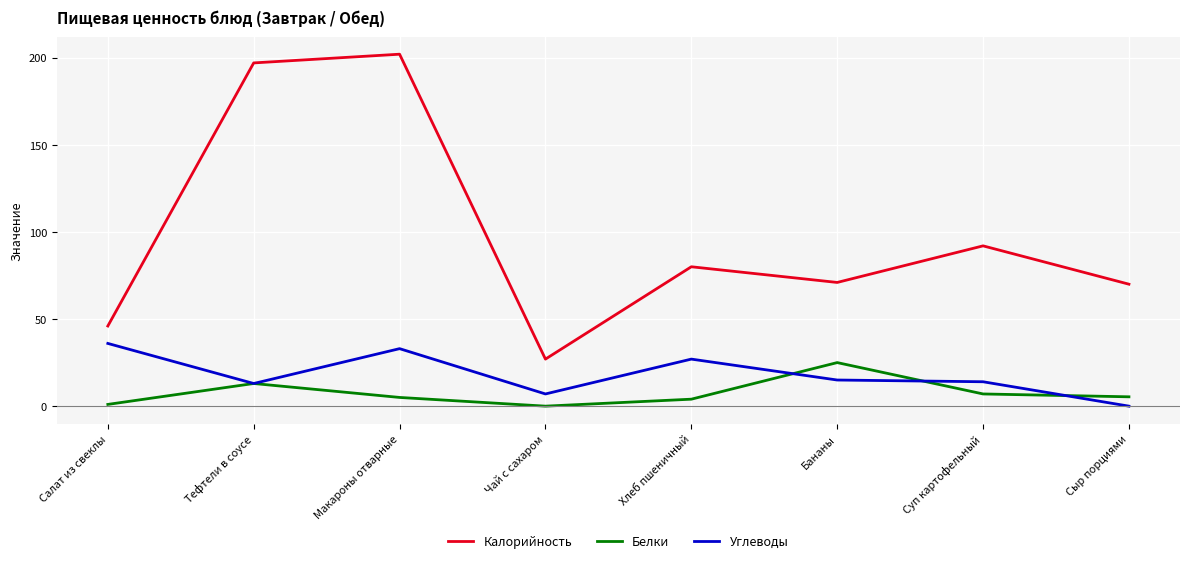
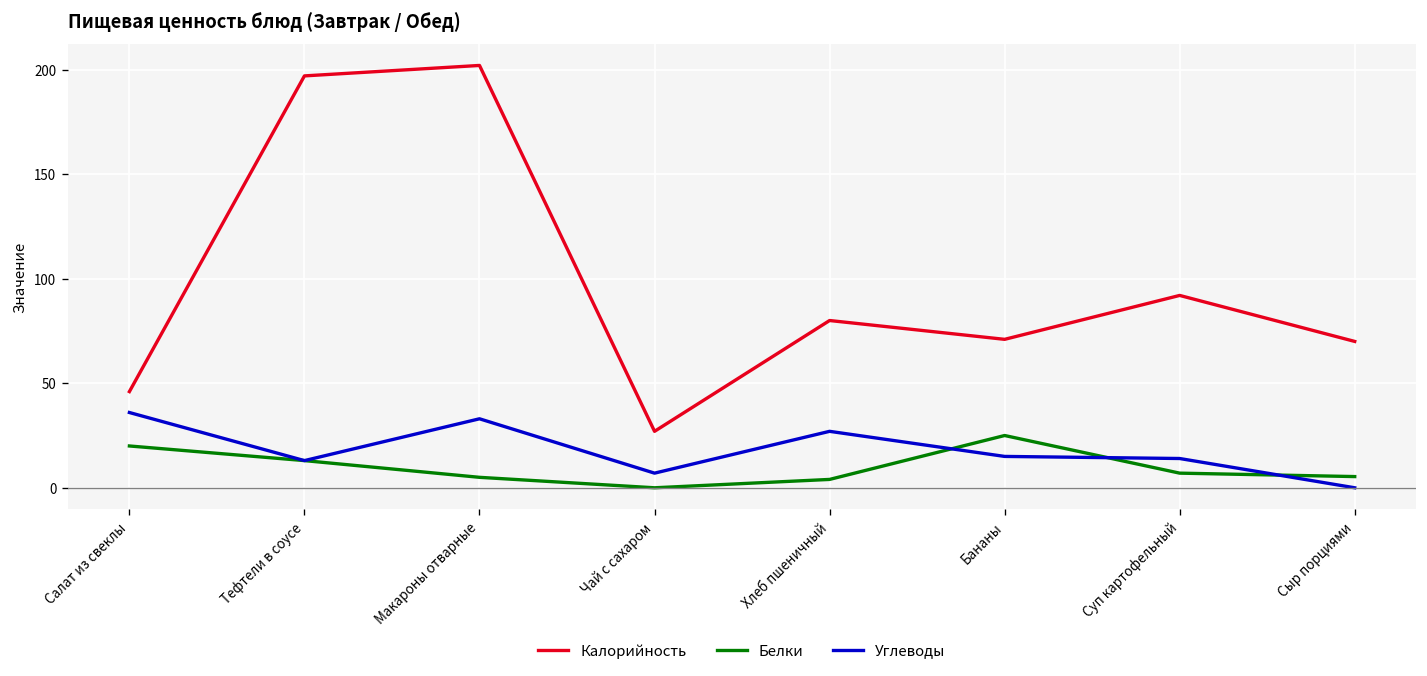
Белки, Салат из свеклы: 1 -> 20
